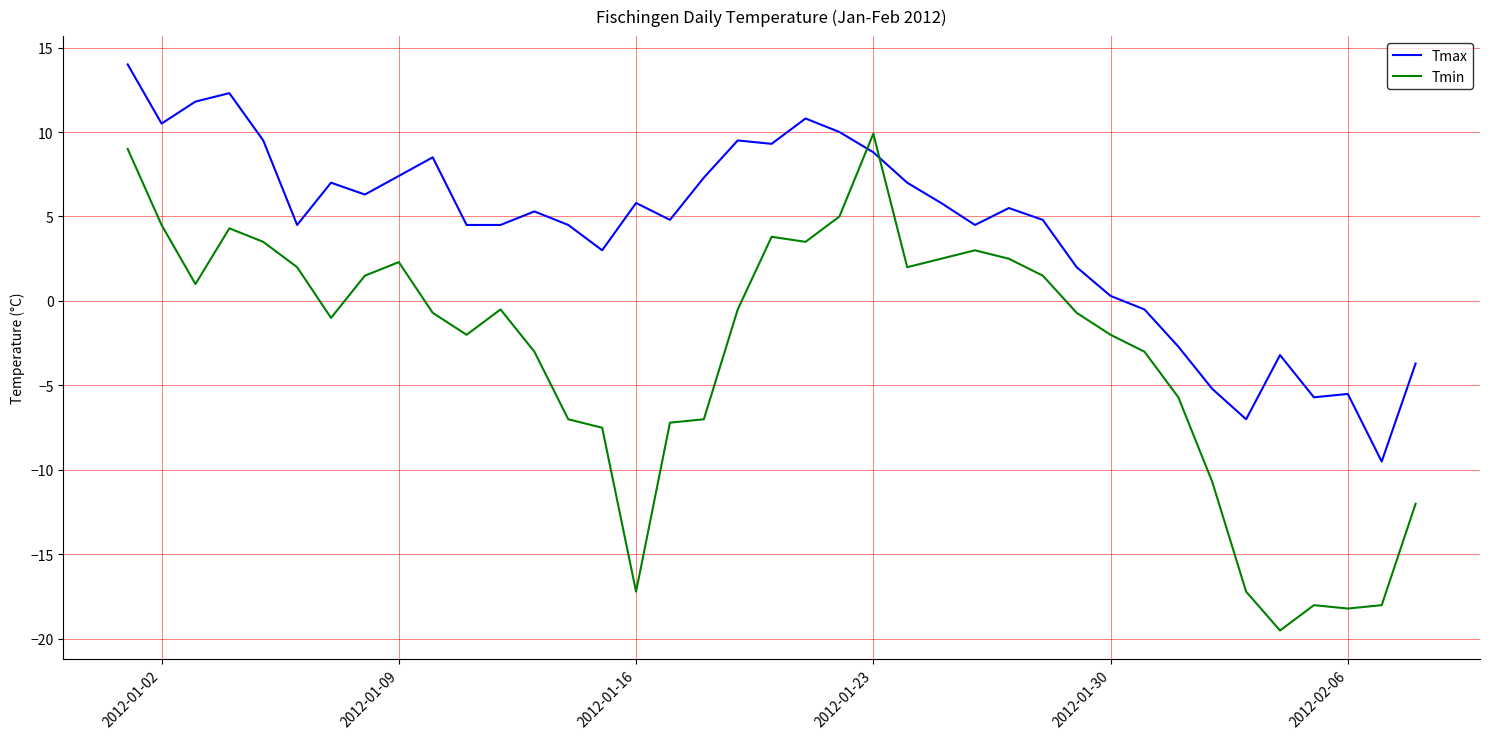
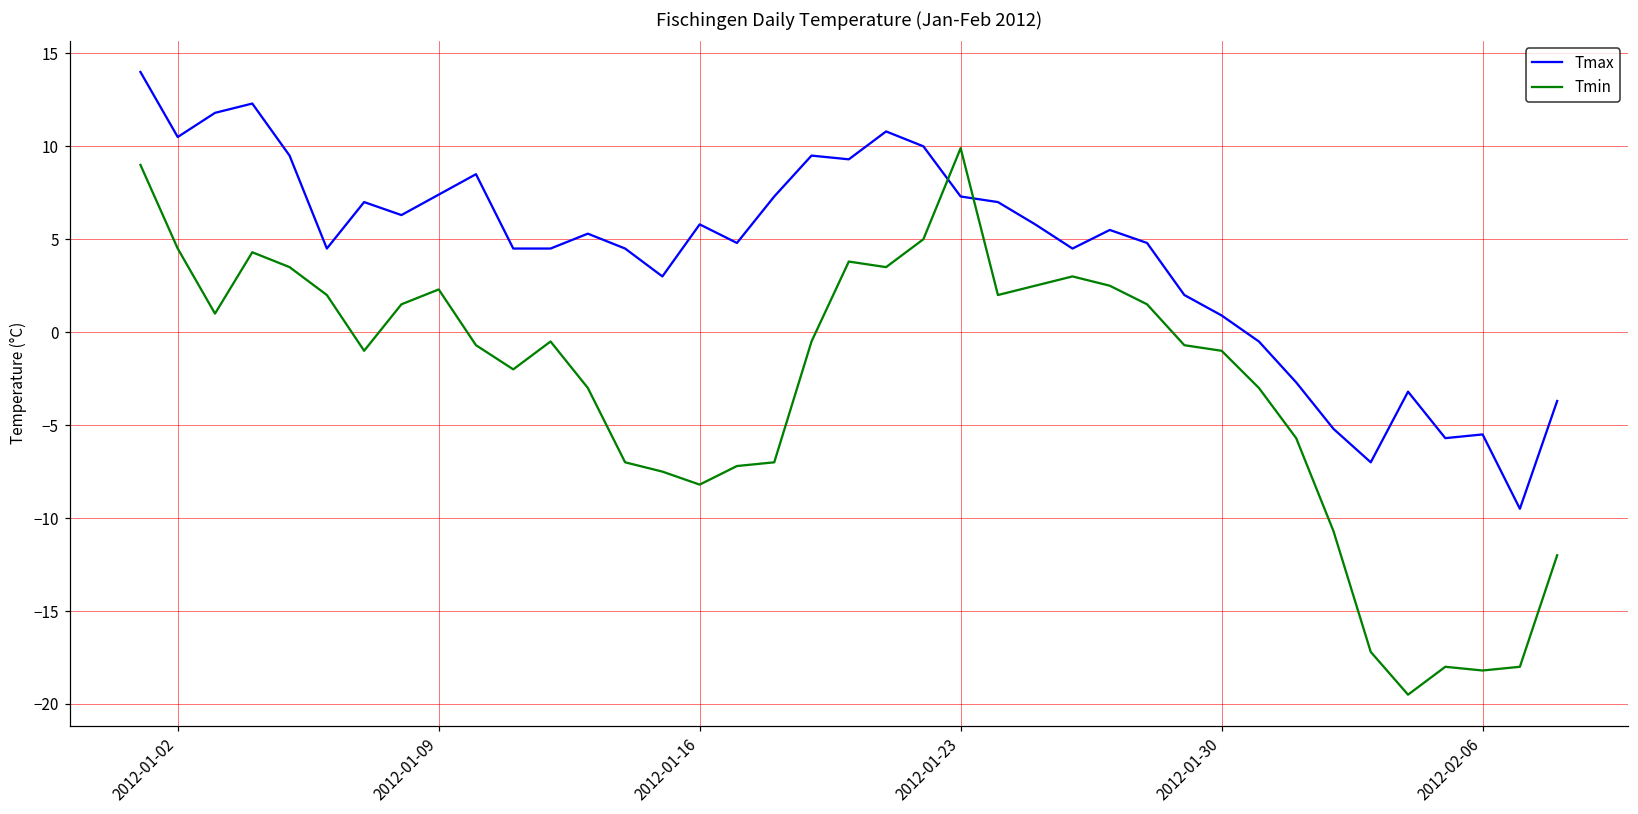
Tmin, 2012-01-16: -17.2 -> -8.2
Tmax, 2012-01-23: 8.8 -> 7.3
Tmax, 2012-01-30: 0.3 -> 0.9
Tmin, 2012-01-30: -2 -> -1
